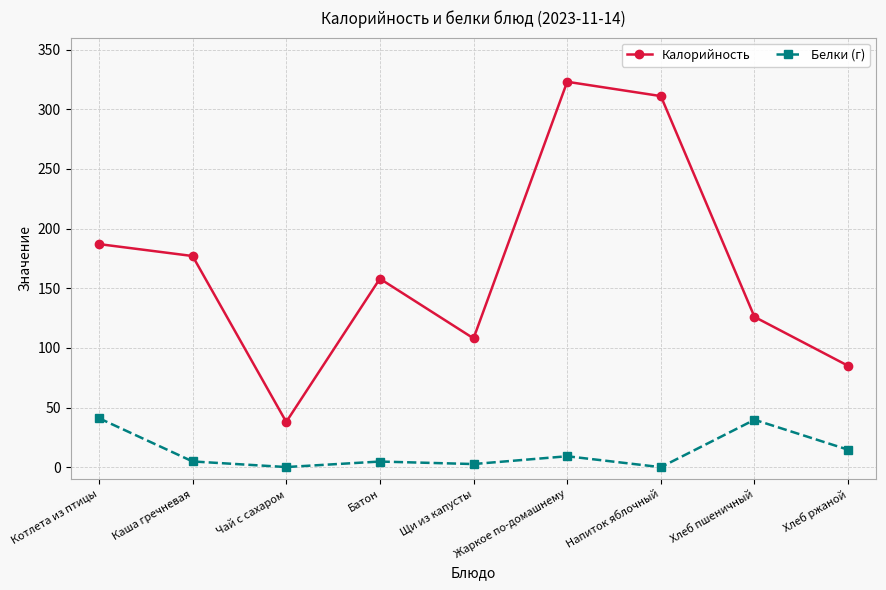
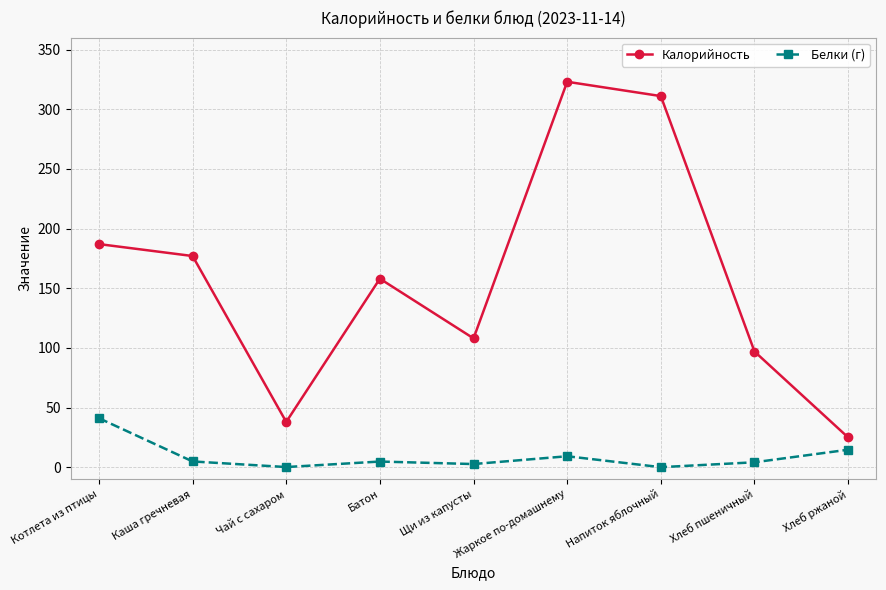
Калорийность, Хлеб пшеничный: 126 -> 97
Белки (г), Хлеб пшеничный: 40 -> 4
Калорийность, Хлеб ржаной: 85 -> 25
